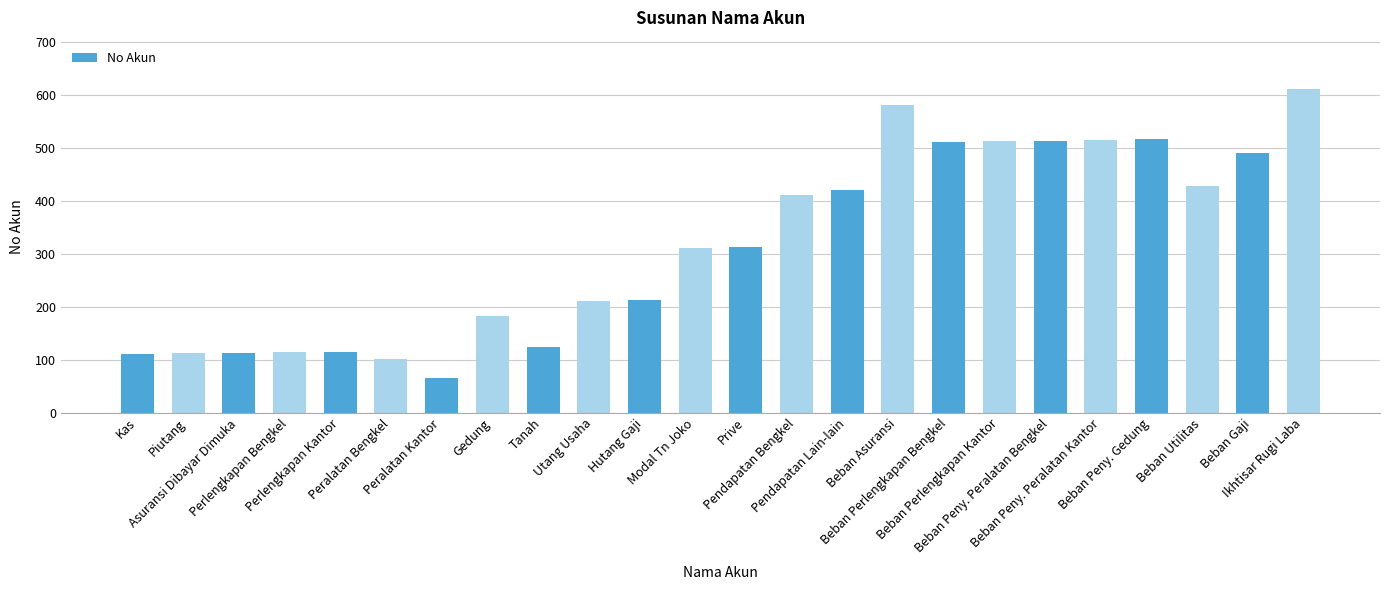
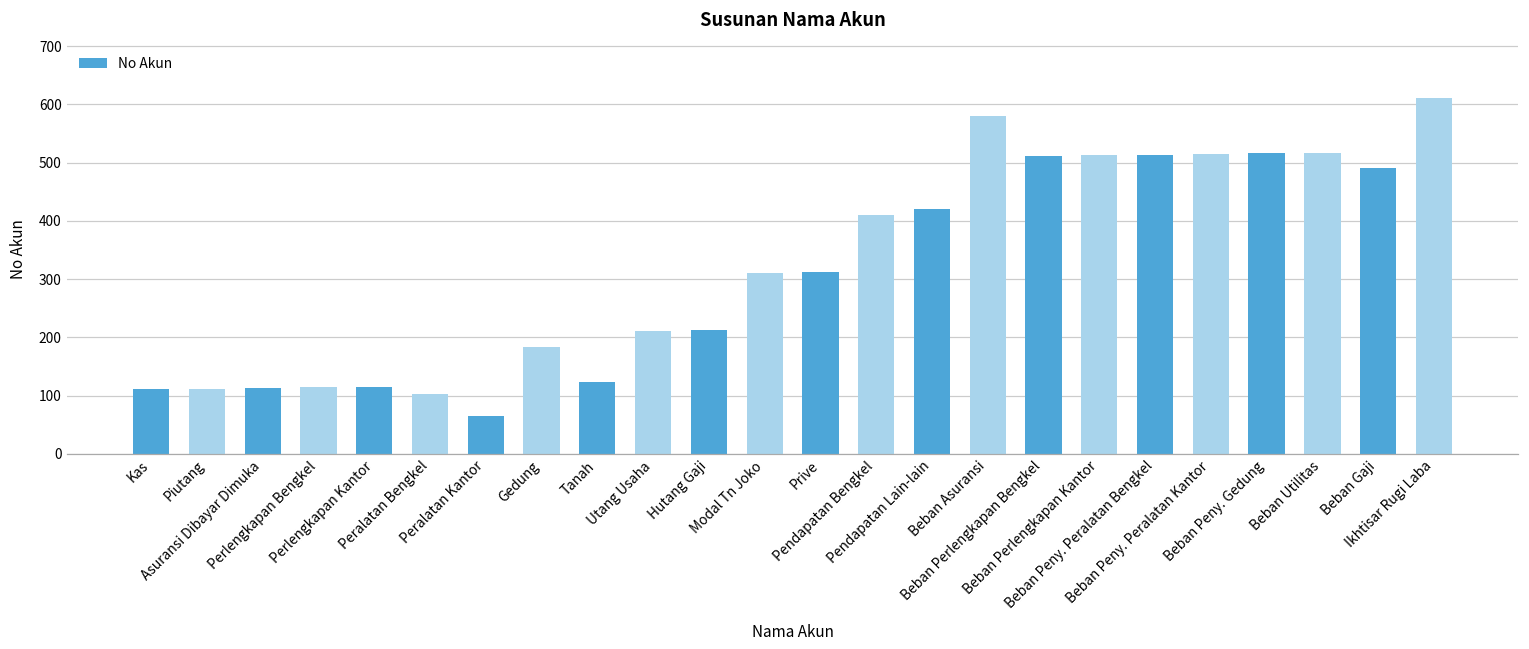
Beban Utilitas: 430 -> 520
